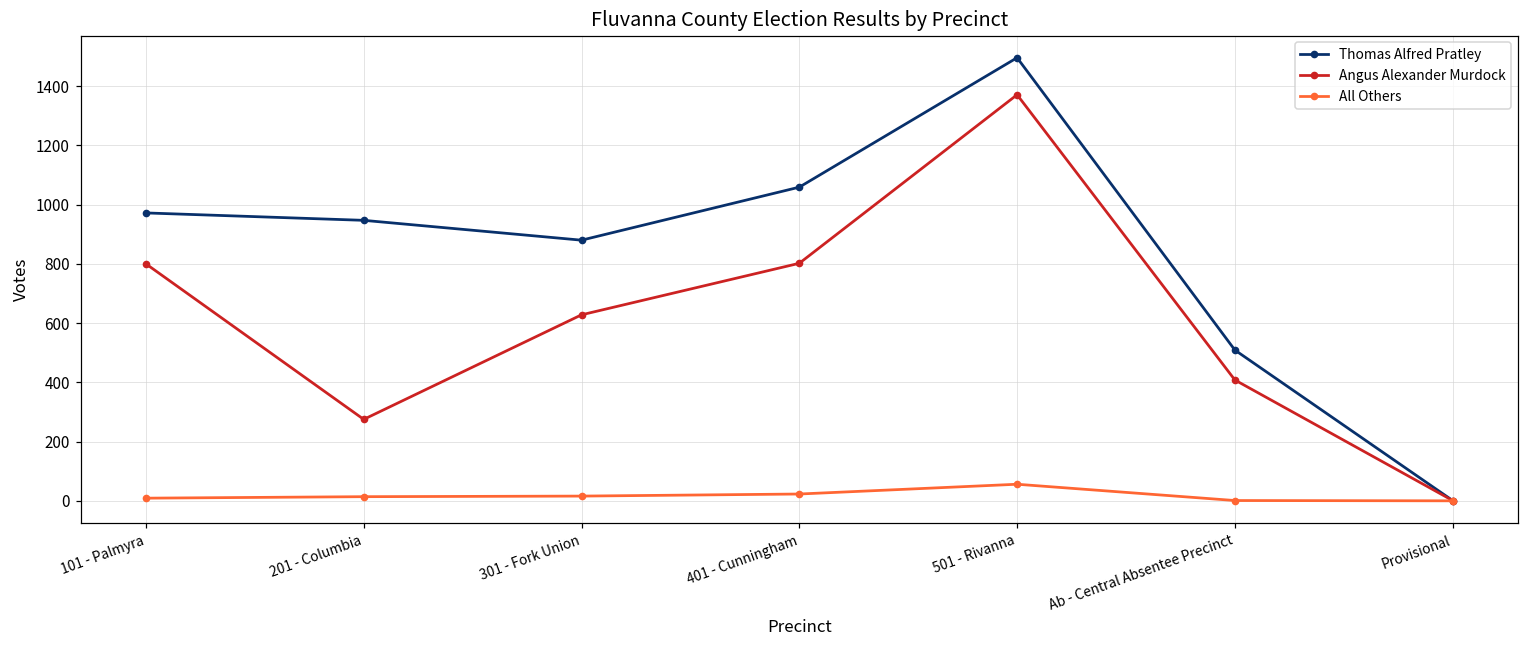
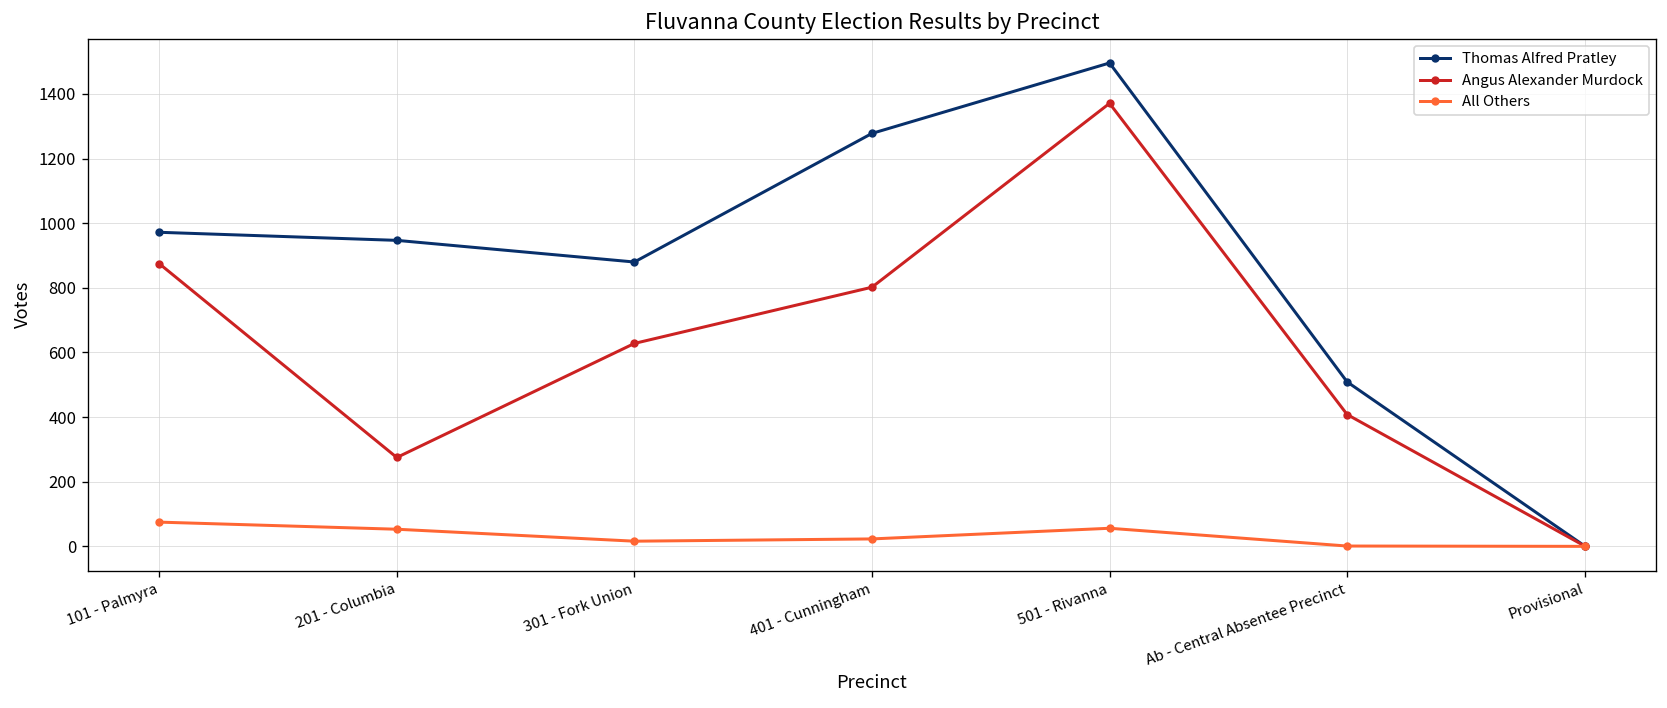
Angus Alexander Murdock, 101 - Palmyra: 800 -> 880
All Others, 101 - Palmyra: 10 -> 80
All Others, 201 - Columbia: 10 -> 50
Thomas Alfred Pratley, 401 - Cunningham: 1060 -> 1280
